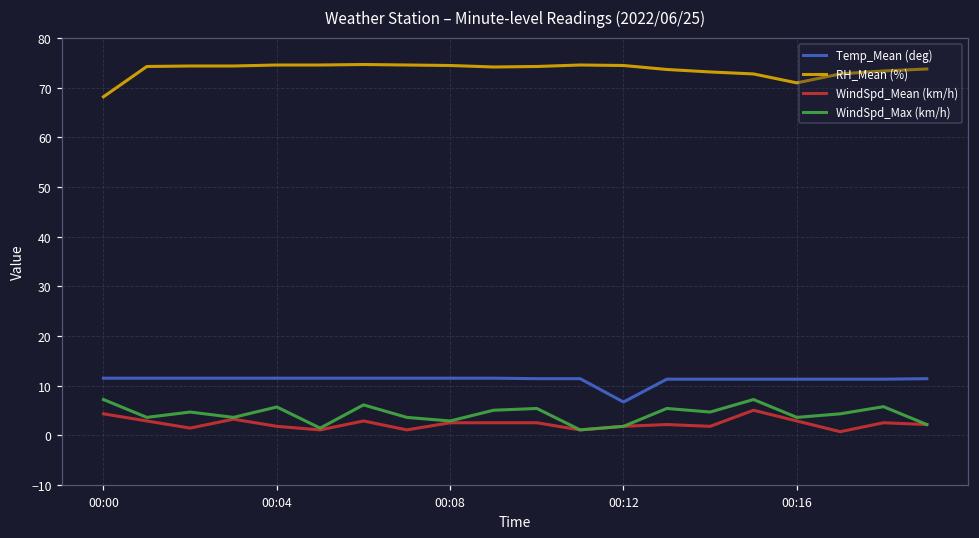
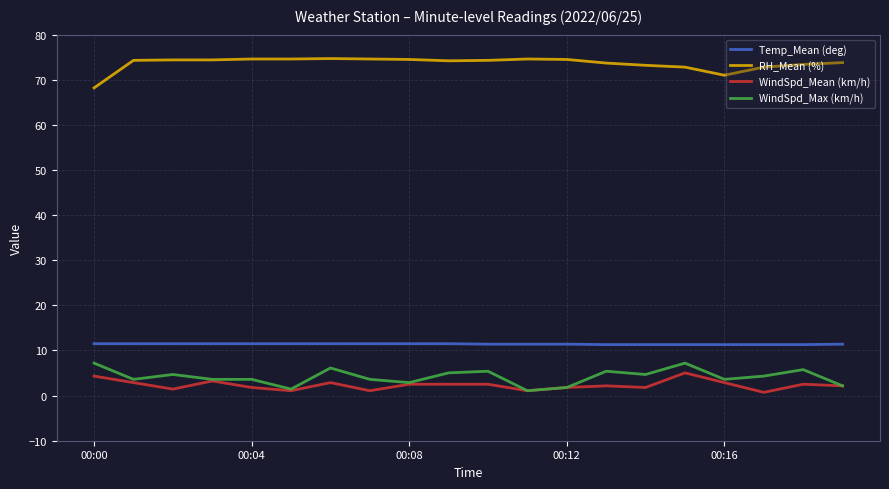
WindSpd_Max (km/h), 00:04: 6 -> 4
Temp_Mean (deg), 00:12: 7 -> 11
